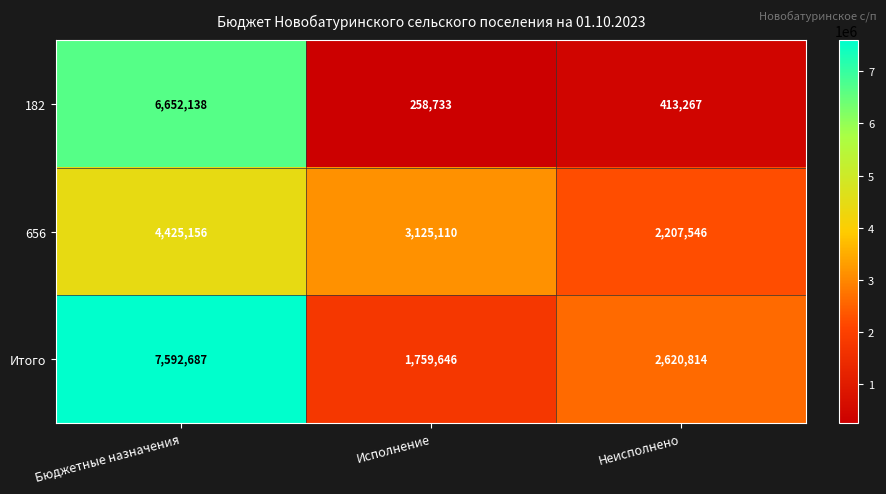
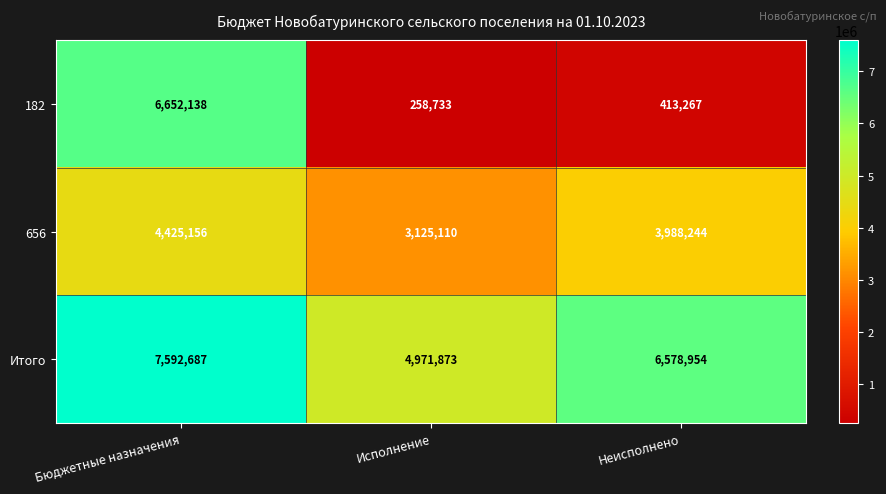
656, Неисполнено: 2,207,546 -> 3,988,244
Итого, Исполнение: 1,759,646 -> 4,971,873
Итого, Неисполнено: 2,620,814 -> 6,578,954
